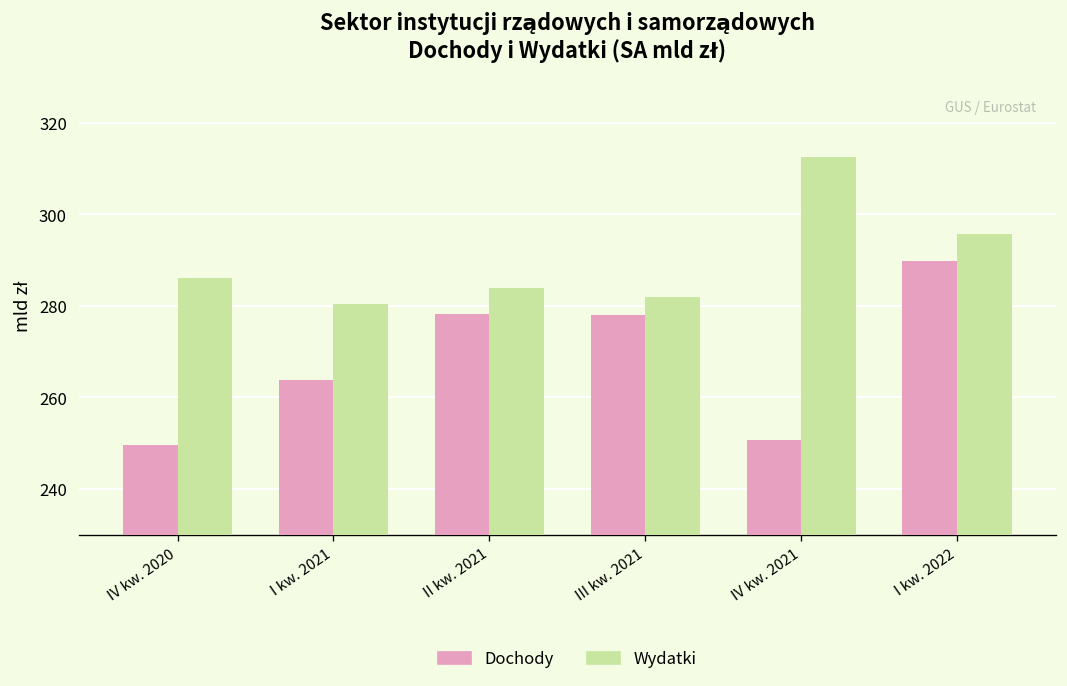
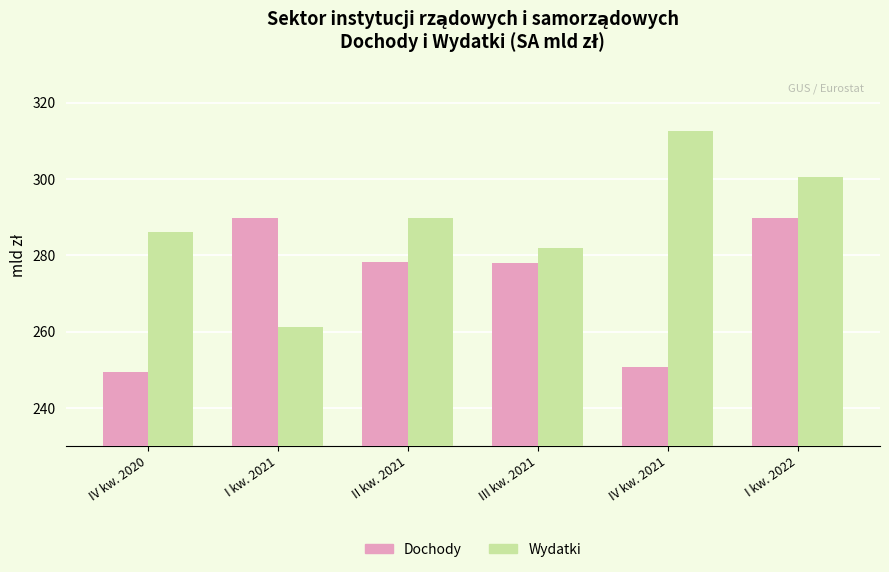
Dochody, I kw. 2021: 264 -> 290
Wydatki, I kw. 2021: 280 -> 261
Wydatki, II kw. 2021: 284 -> 290
Wydatki, I kw. 2022: 296 -> 301
